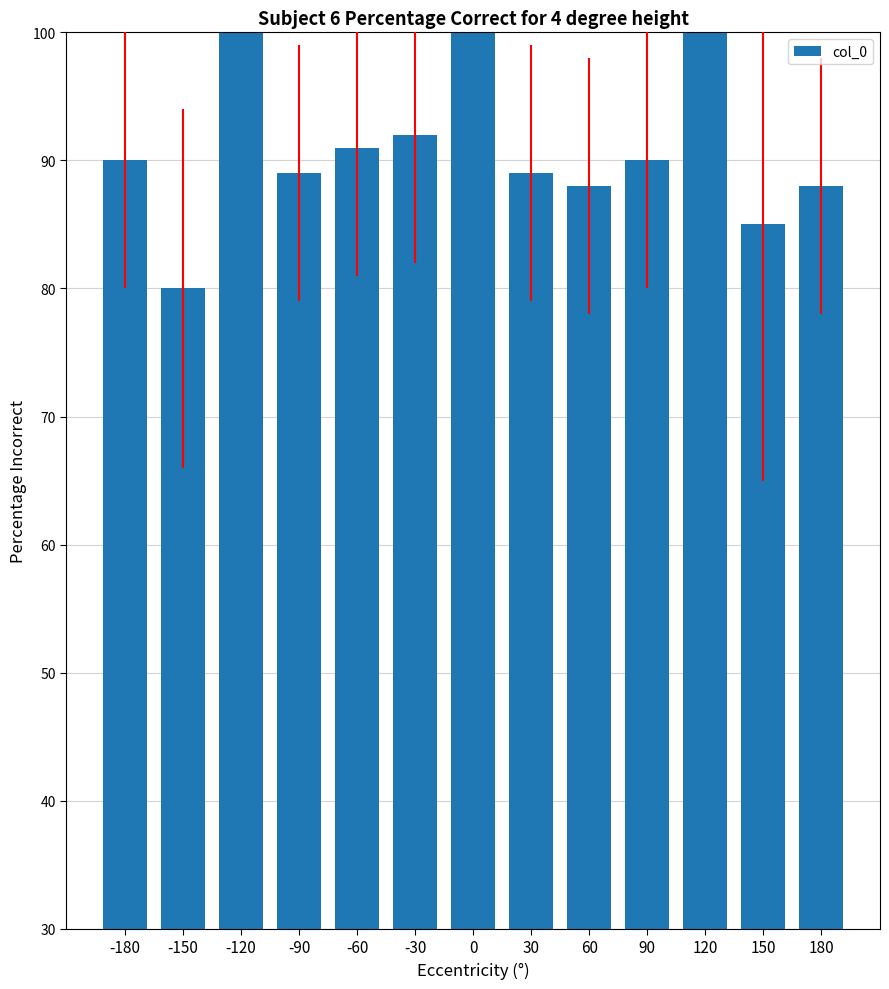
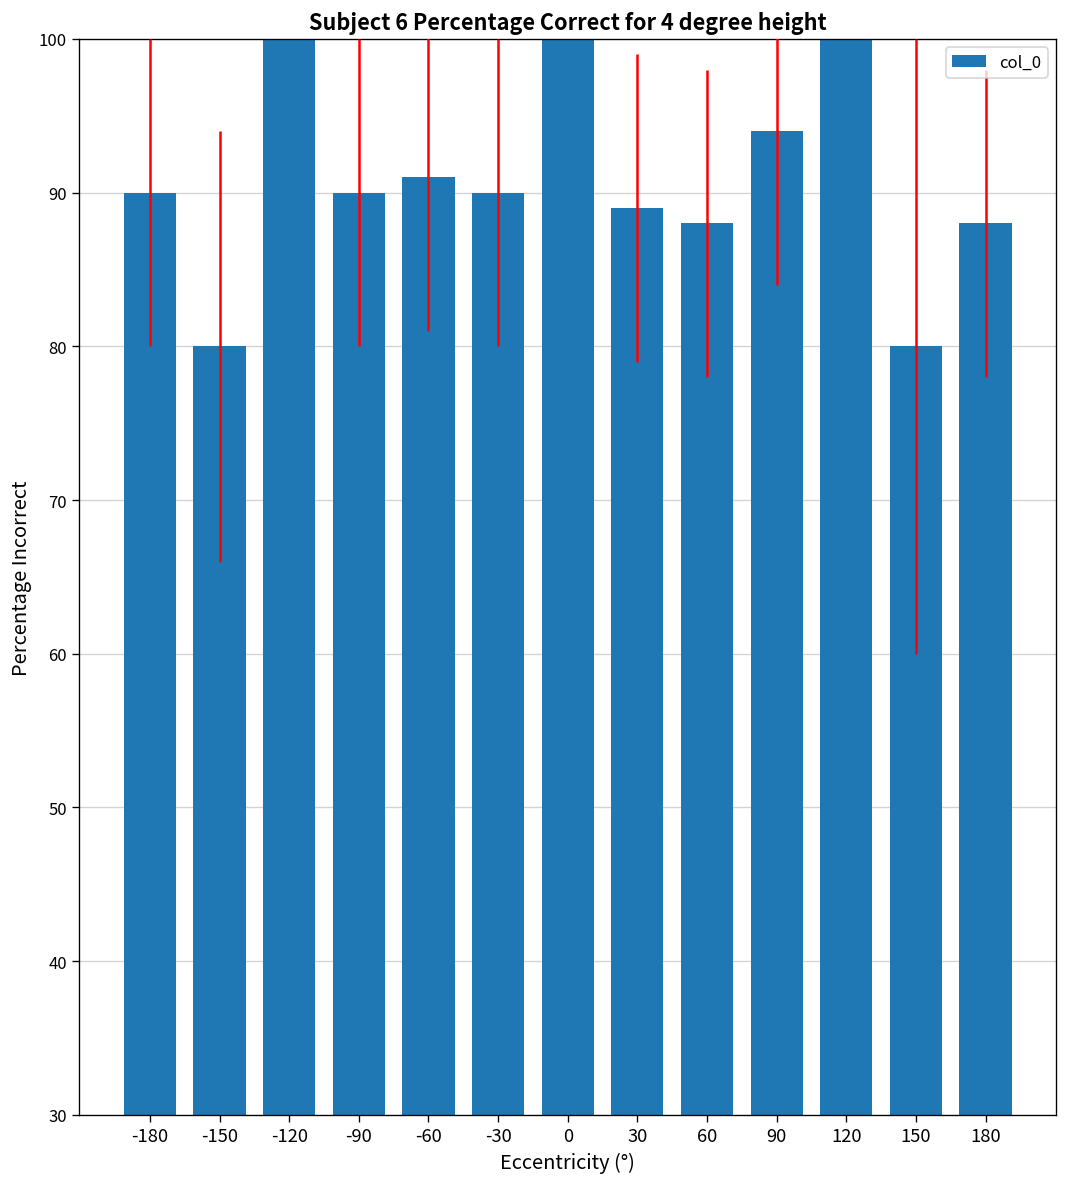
-90: 89 -> 90
-30: 92 -> 90
90: 90 -> 94
150: 85 -> 80
